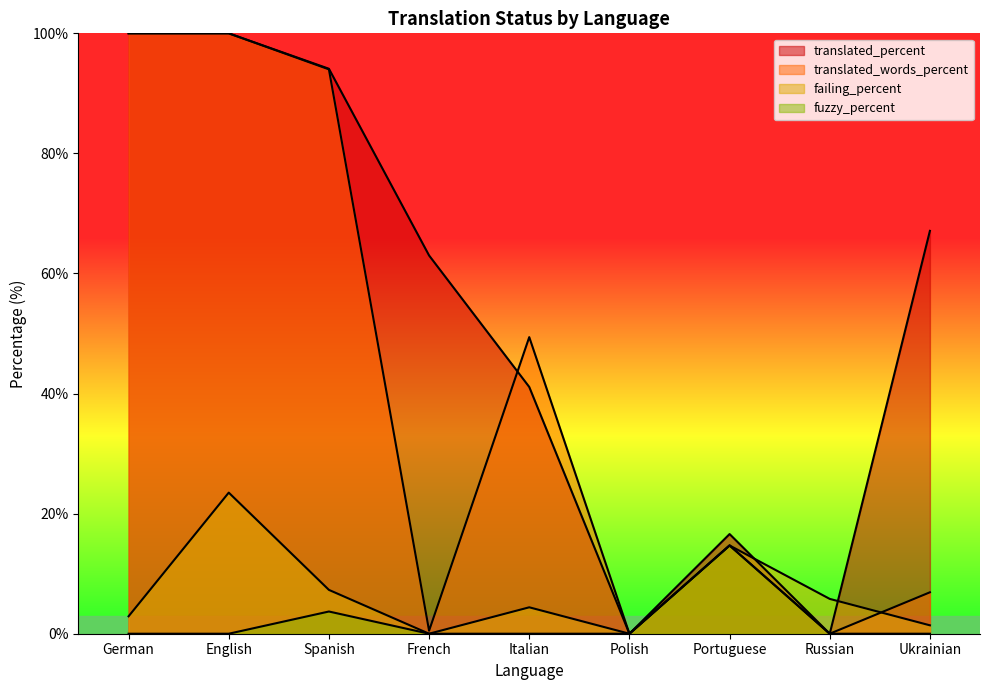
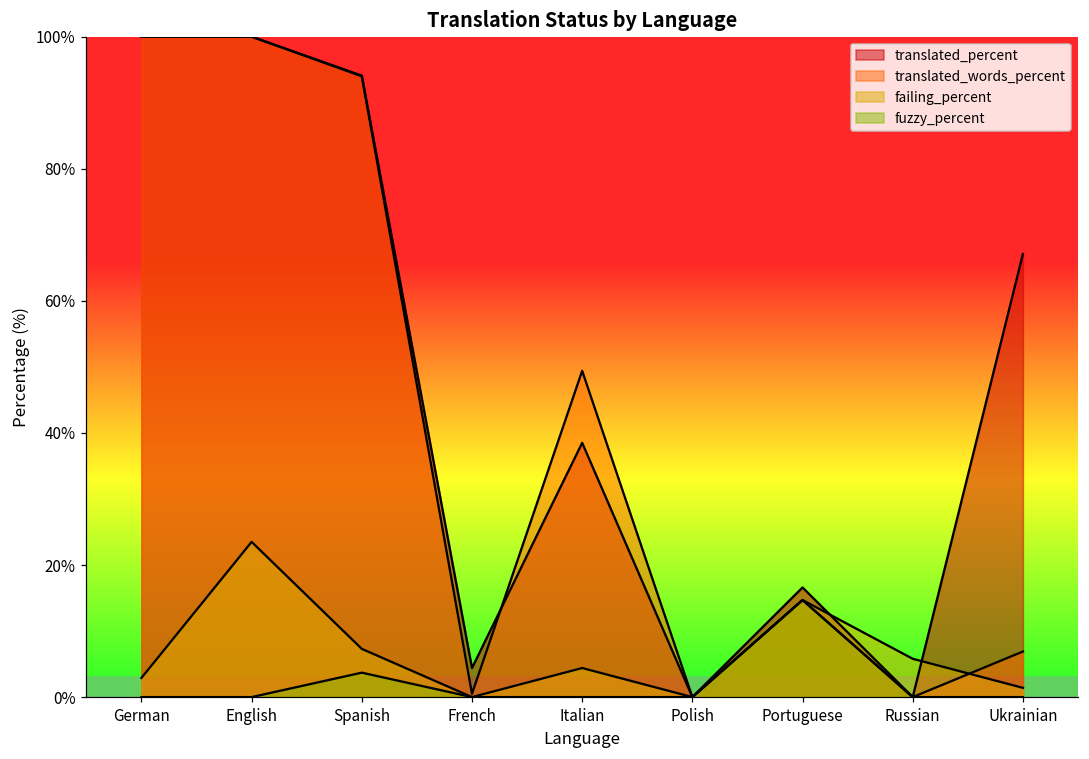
translated_percent, French: 63% -> 4%
translated_percent, Italian: 41% -> 39%
